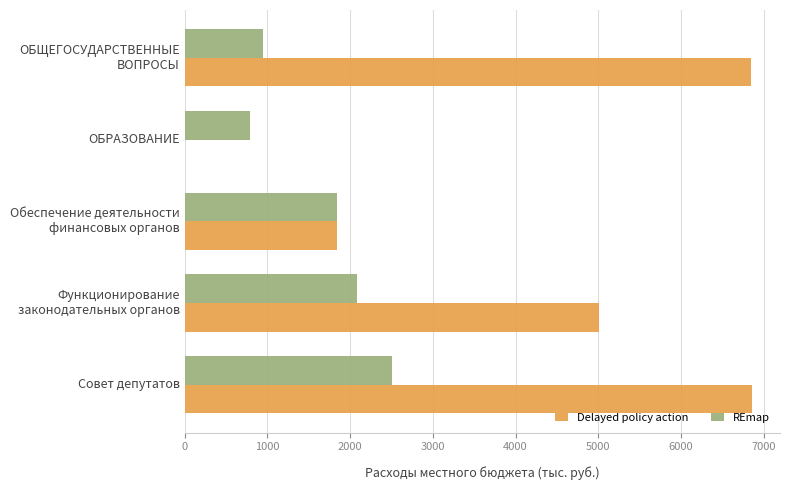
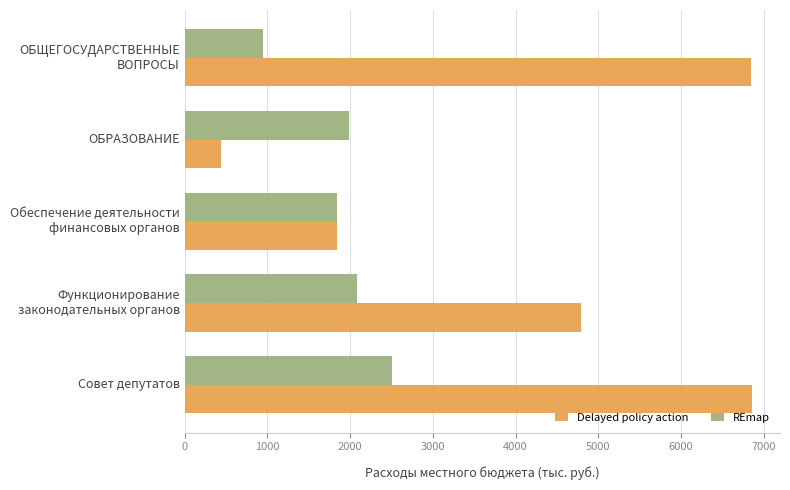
REmap, ОБРАЗОВАНИЕ: 800 -> 2000
Delayed policy action, ОБРАЗОВАНИЕ: 0 -> 400
Delayed policy action, Функционирование законодательных органов: 5000 -> 4800
